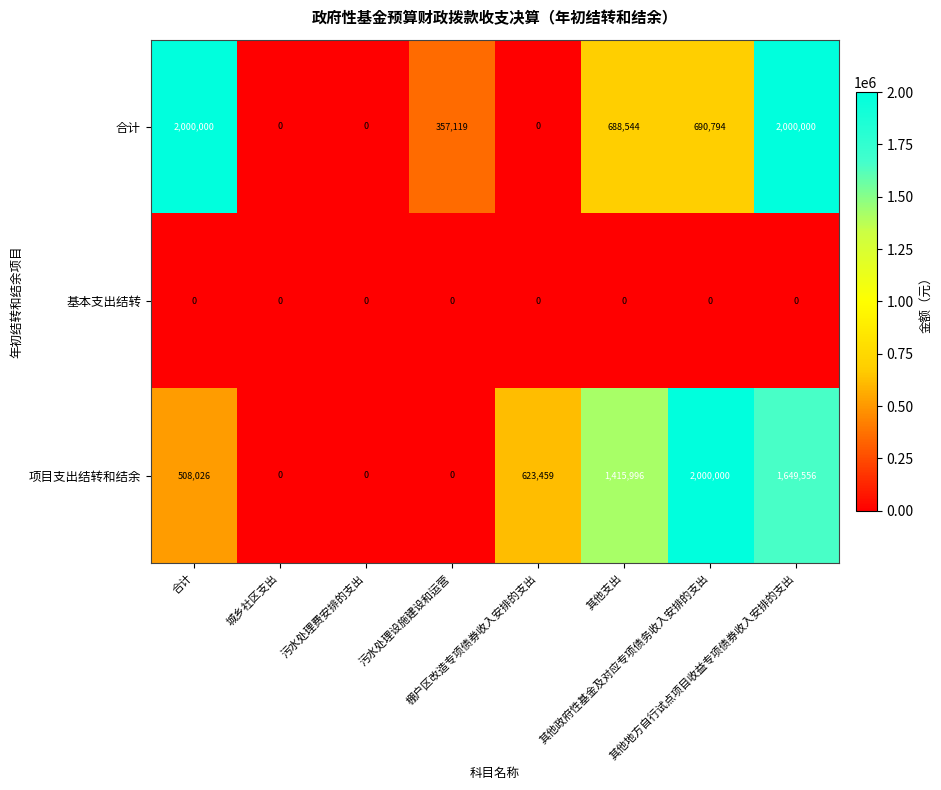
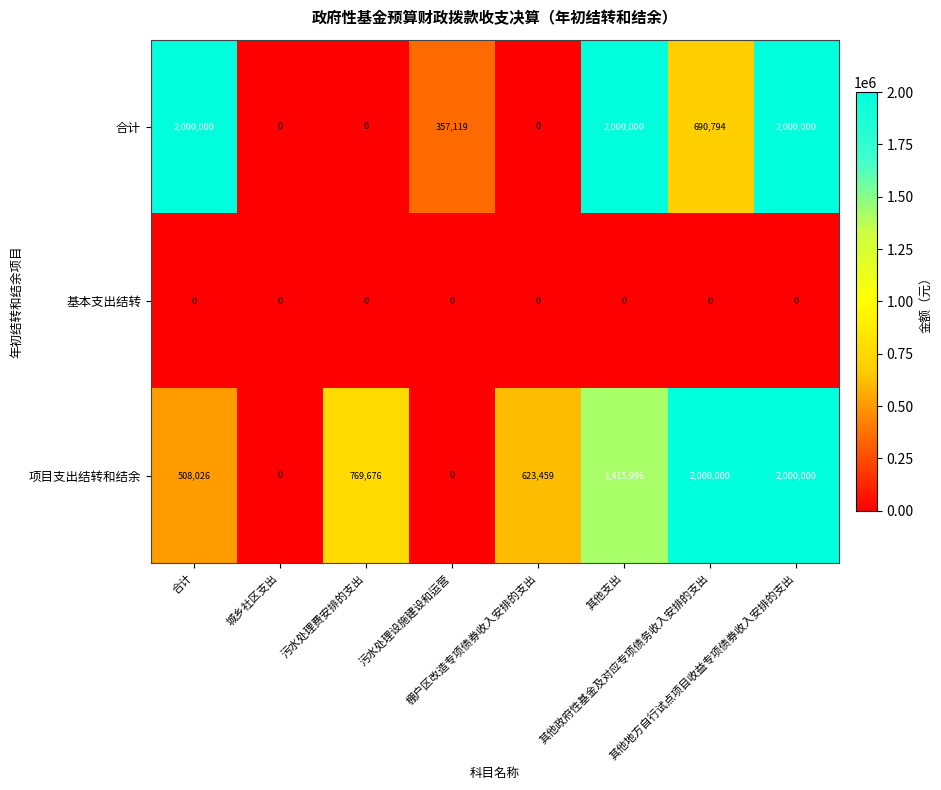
合计, 其他支出: 688,544 -> 2,000,000
项目支出结转和结余, 污水处理费安排的支出: 0 -> 769,676
项目支出结转和结余, 其他地方自行试点项目收益专项债券收入安排的支出: 1,649,556 -> 2,000,000
